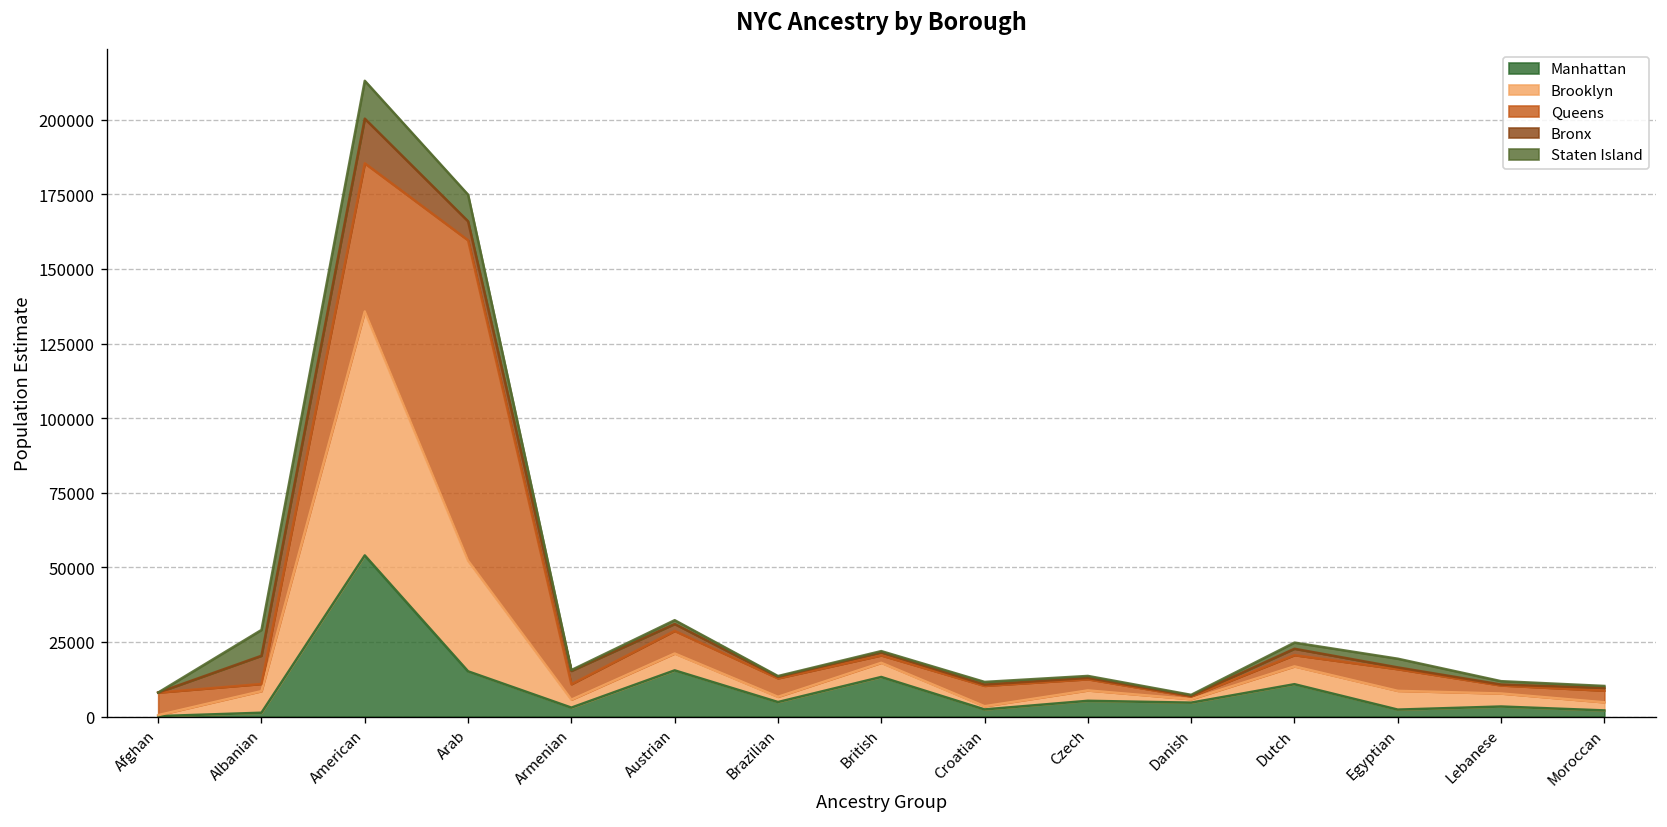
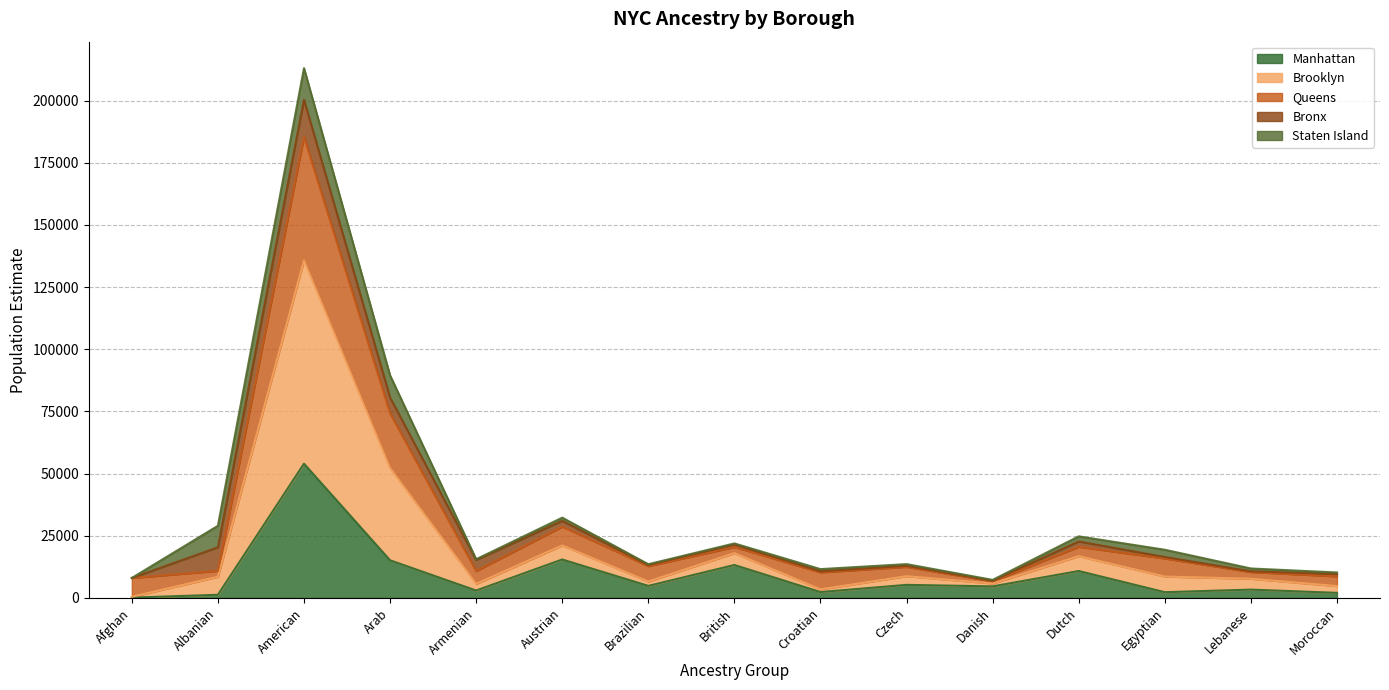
Queens, Arab: 107000 -> 22000
